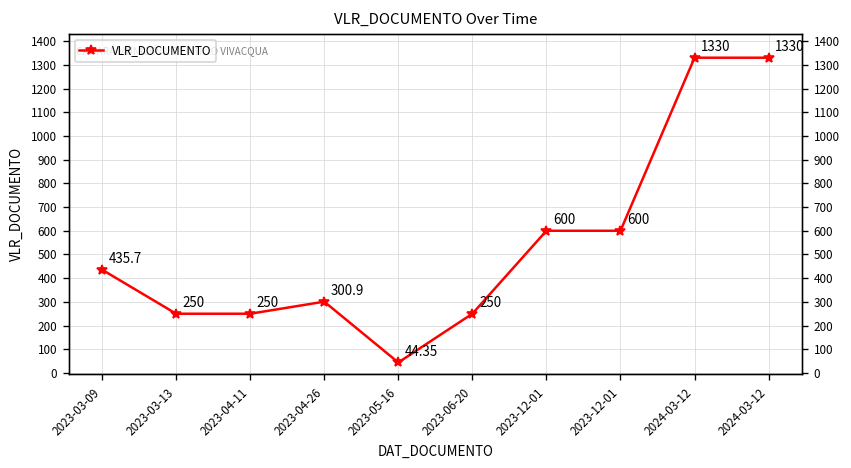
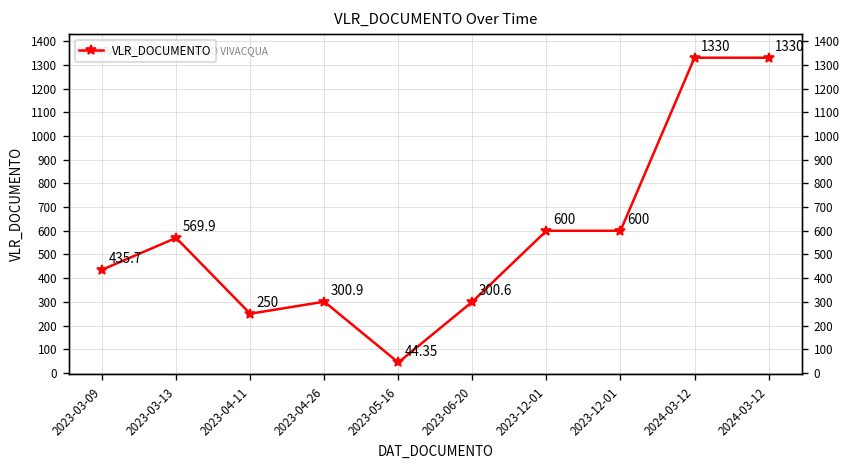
2023-03-13: 250 -> 569.9
2023-06-20: 250 -> 300.6
